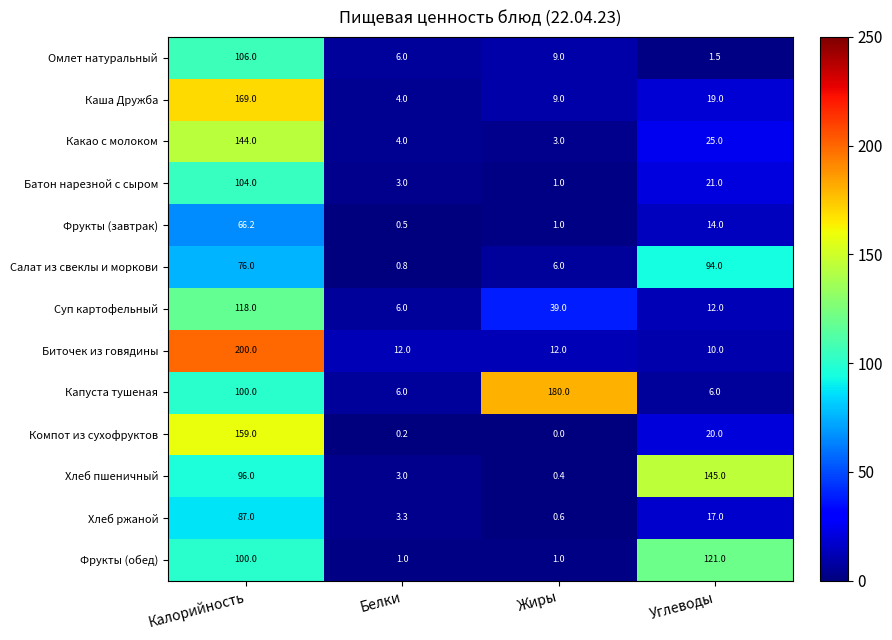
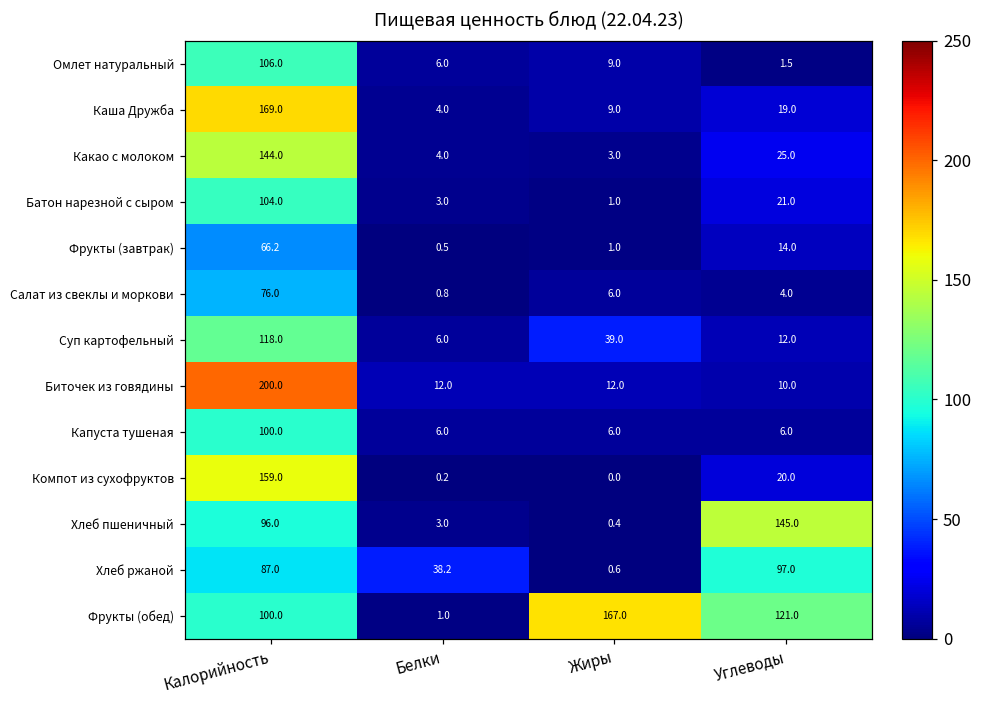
Салат из свеклы и моркови, Углеводы: 94.0 -> 4.0
Капуста тушеная, Жиры: 180.0 -> 6.0
Хлеб ржаной, Белки: 3.3 -> 38.2
Хлеб ржаной, Углеводы: 17.0 -> 97.0
Фрукты (обед), Жиры: 1.0 -> 167.0
